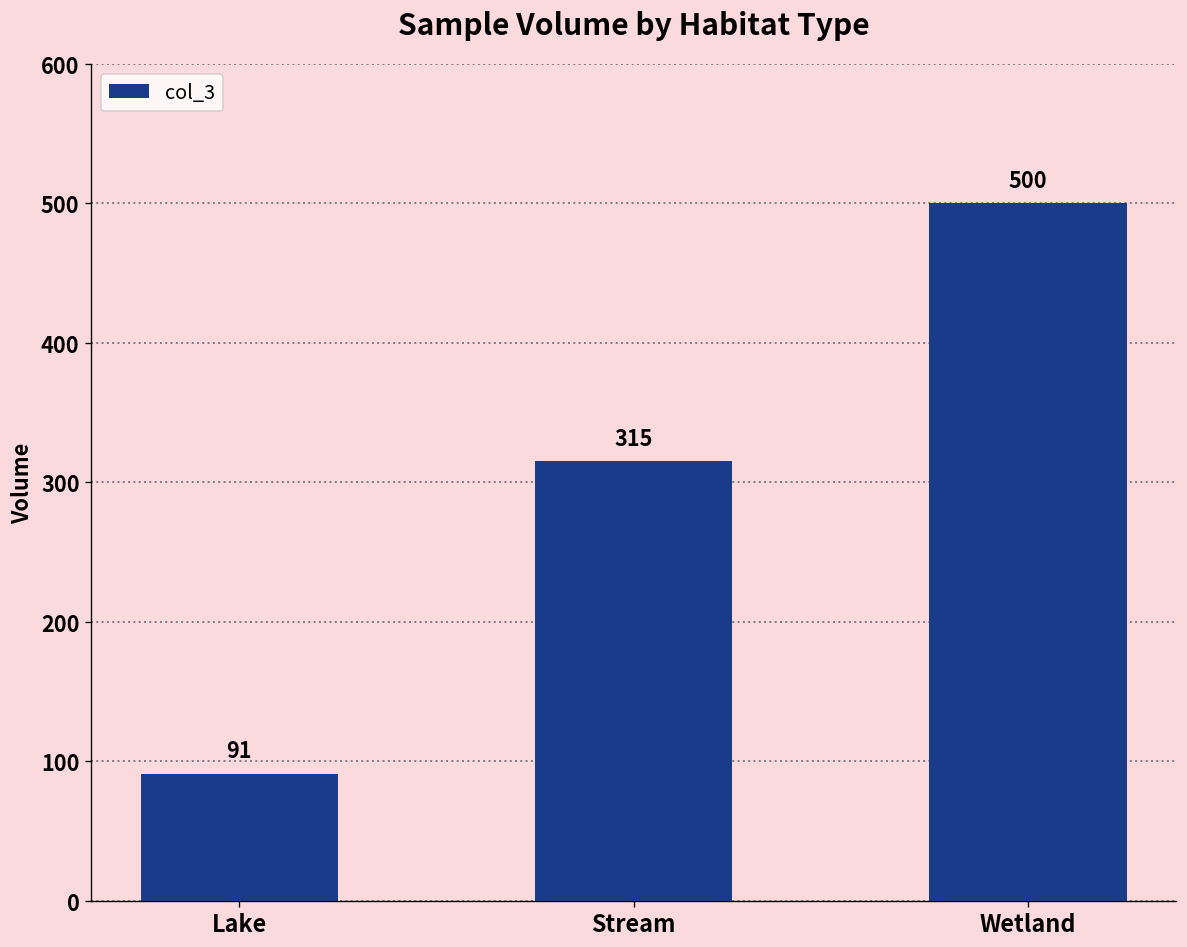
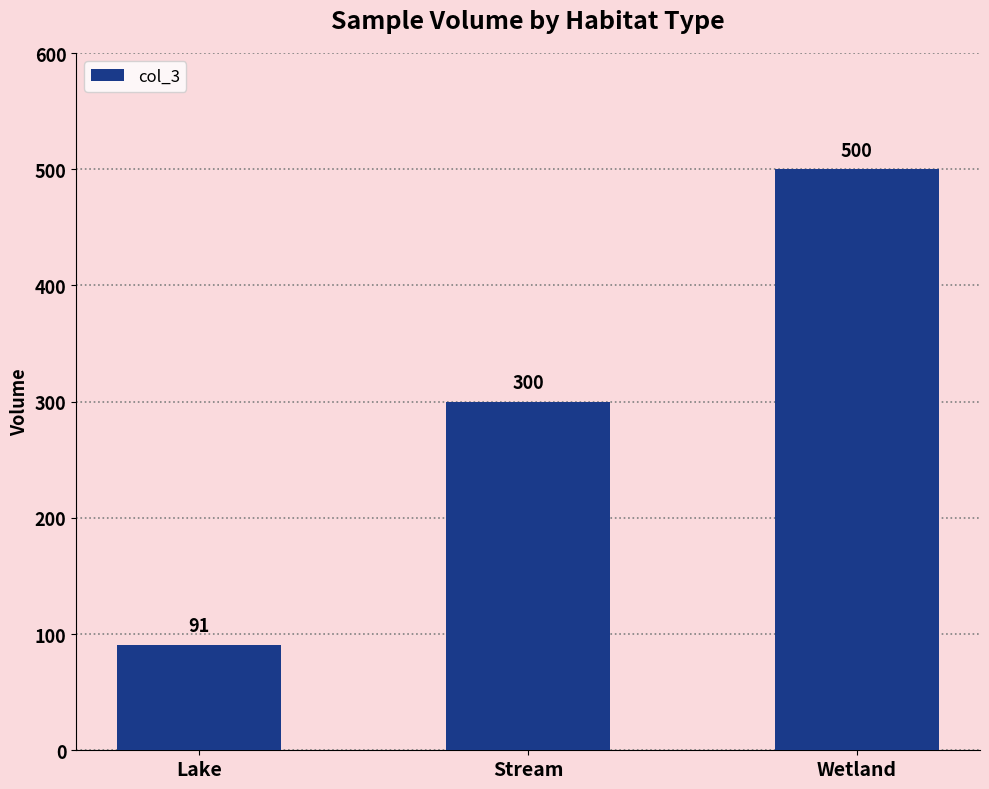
Stream: 315 -> 300
